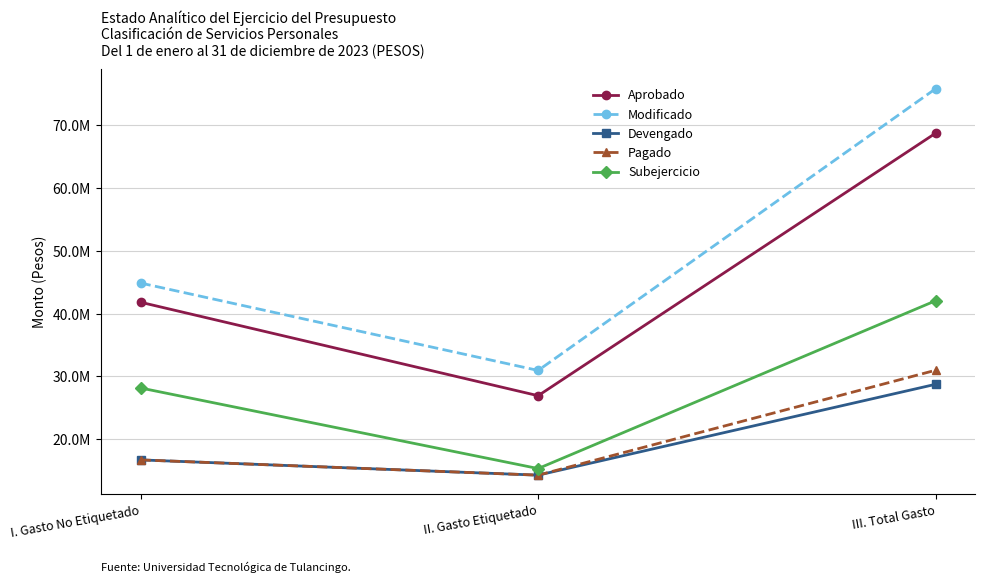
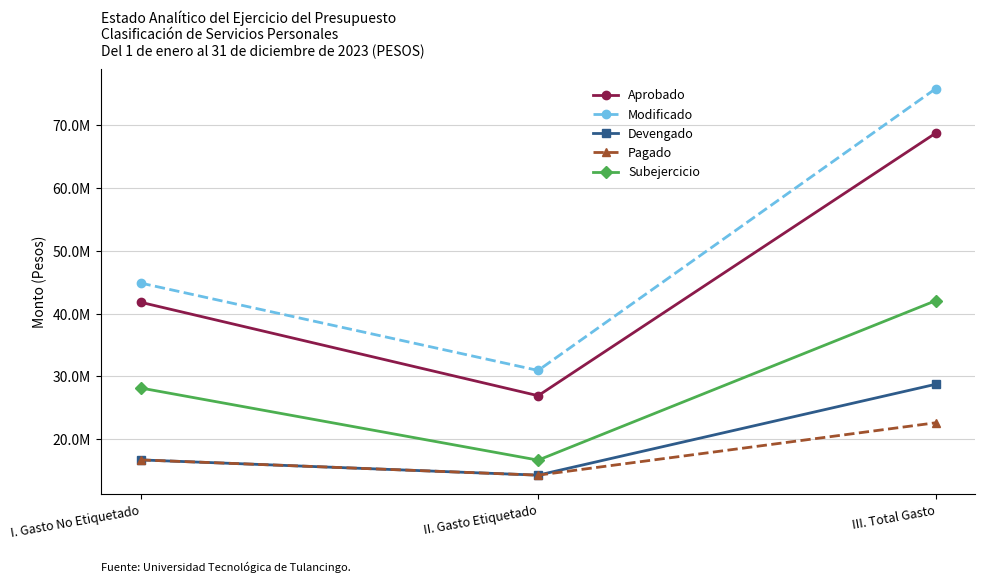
Subejercicio, II. Gasto Etiquetado: 15000000 -> 17000000
Pagado, III. Total Gasto: 31000000 -> 23000000
